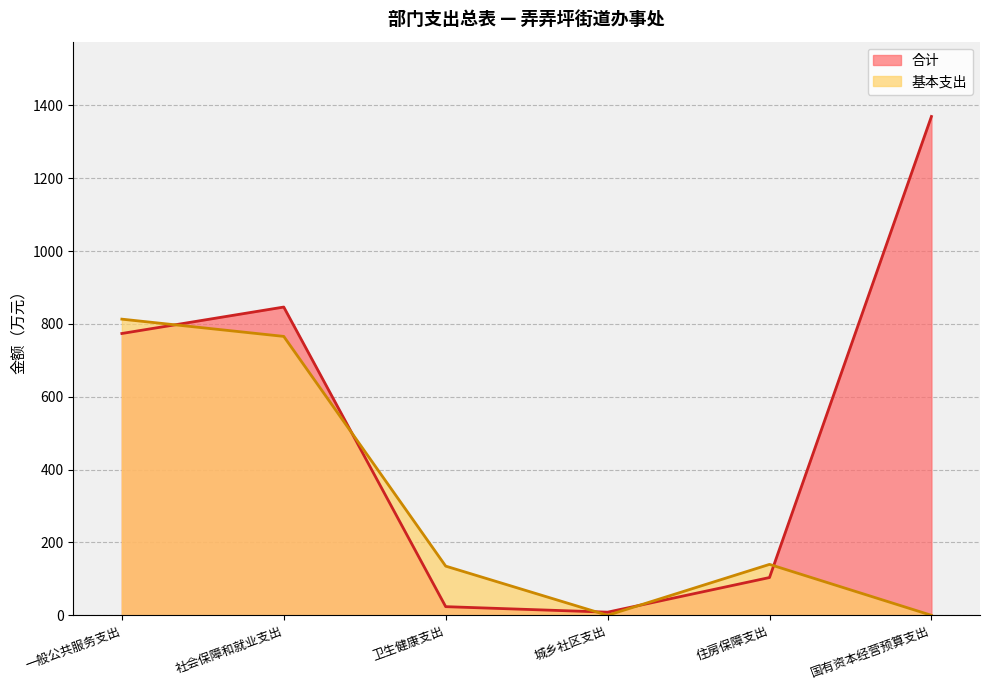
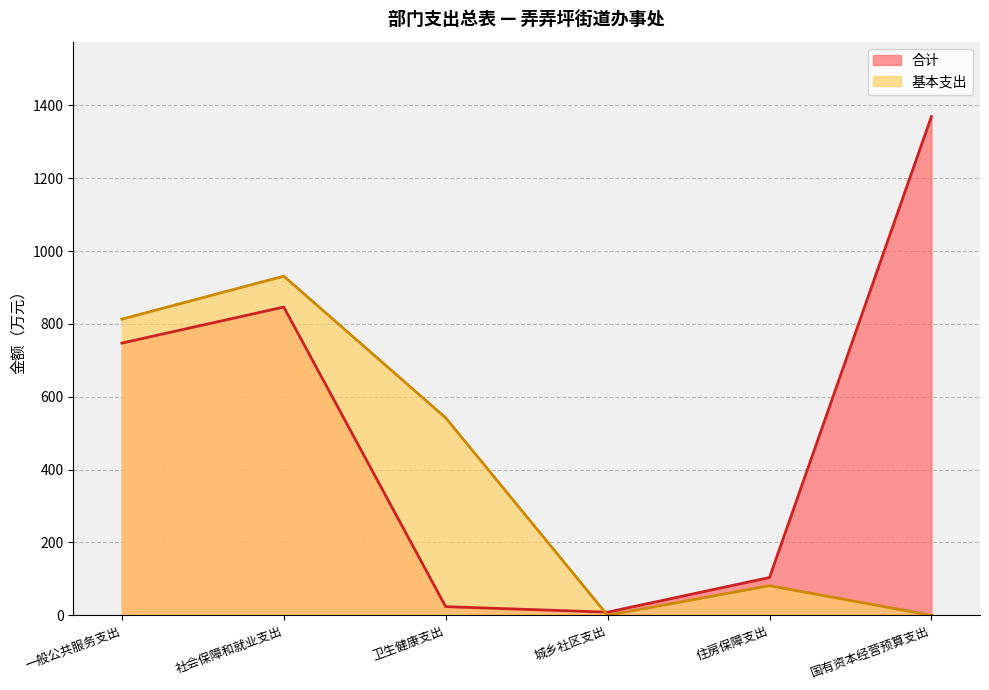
合计, 一般公共服务支出: 770 -> 750
基本支出, 社会保障和就业支出: 770 -> 930
基本支出, 卫生健康支出: 140 -> 540
基本支出, 住房保障支出: 140 -> 80
